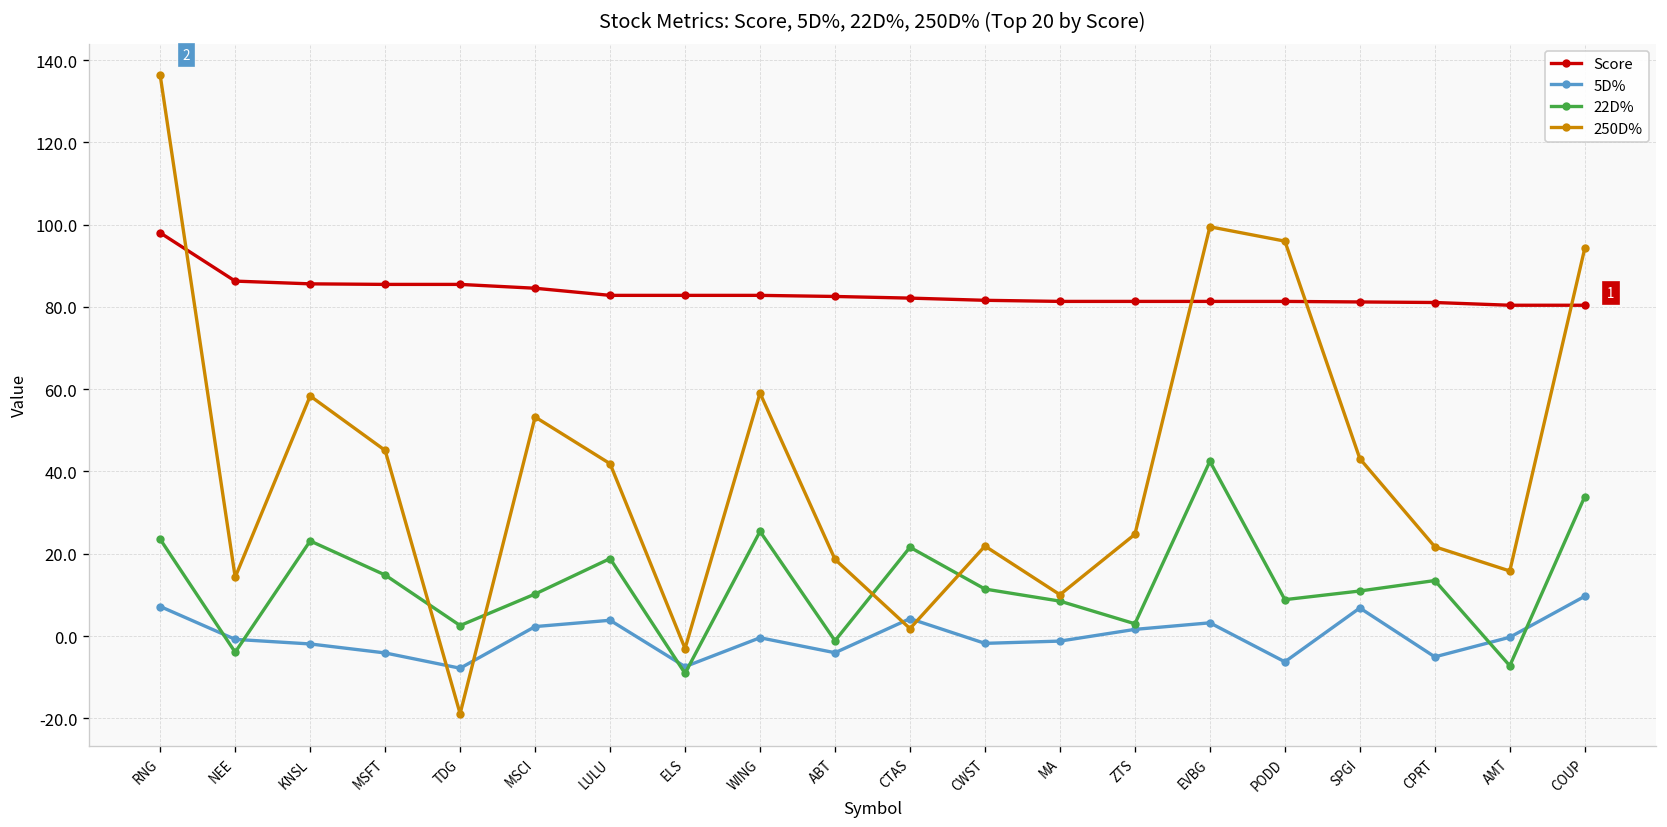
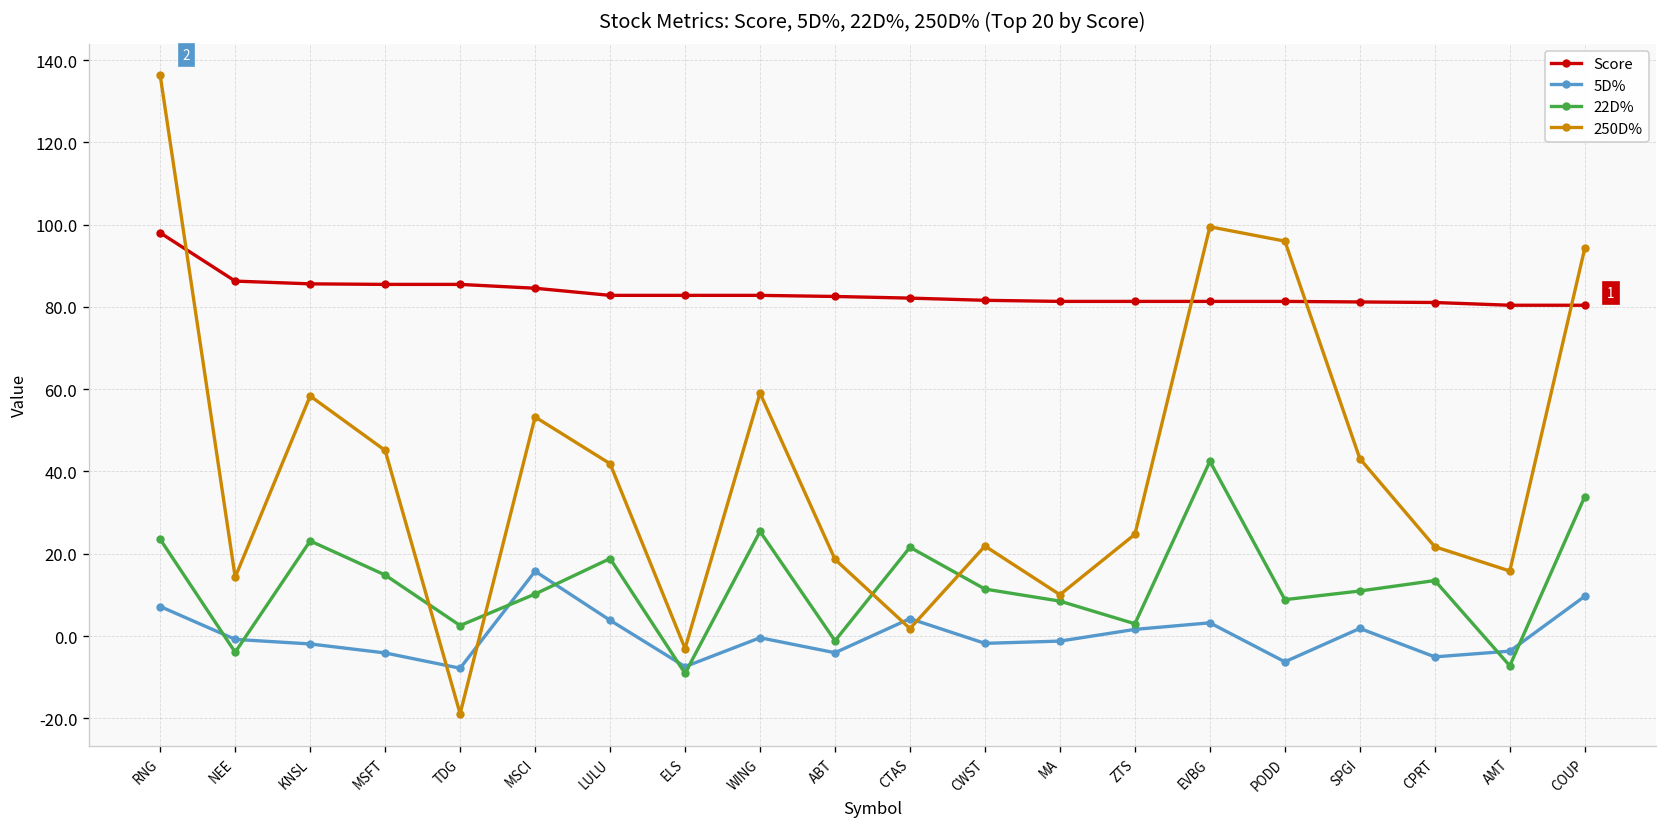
5D%, MSCI: 2 -> 16
5D%, SPGI: 7 -> 2
5D%, AMT: 0 -> -4
